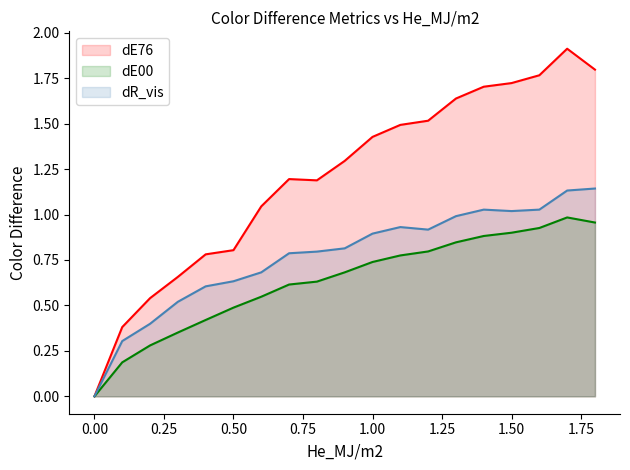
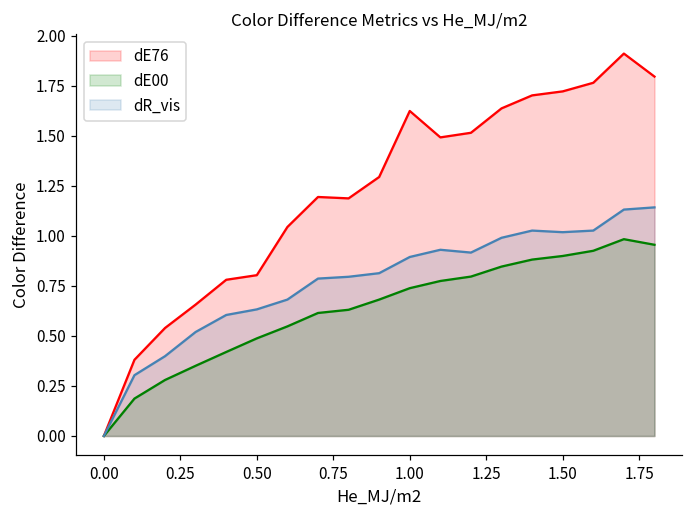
dE76, 1.00: 1.43 -> 1.63
